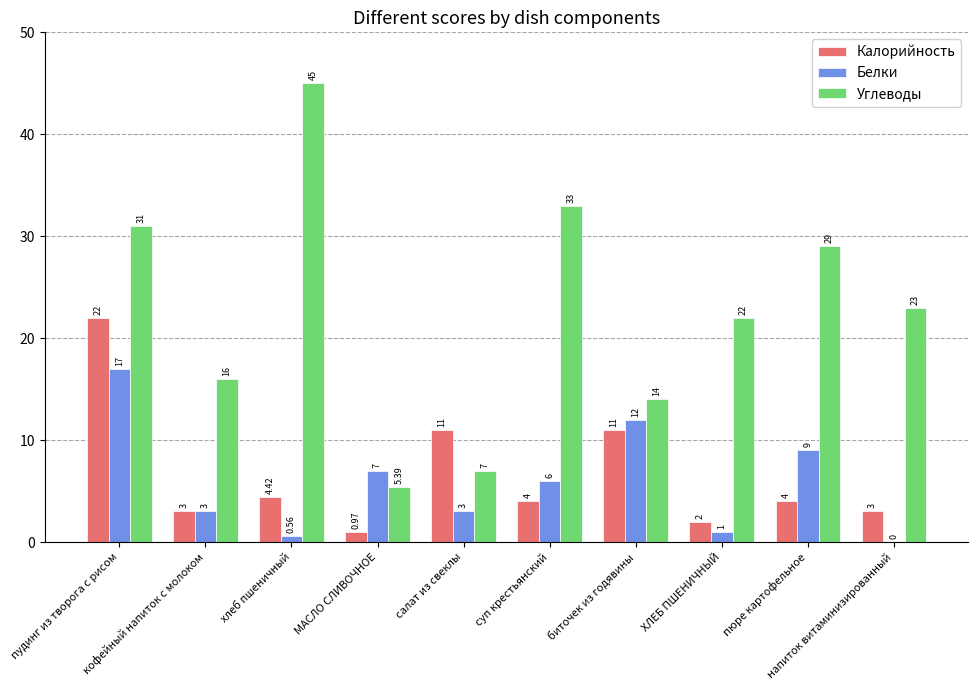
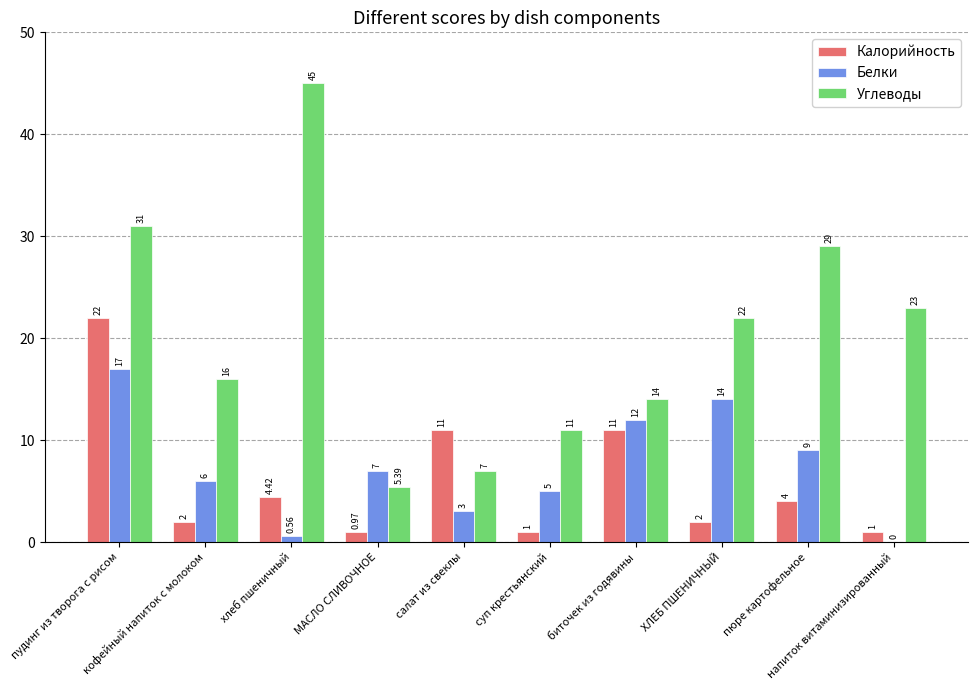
Калорийность, кофейный напиток с молоком: 3 -> 2
Белки, кофейный напиток с молоком: 3 -> 6
Калорийность, суп крестьянский: 4 -> 1
Белки, суп крестьянский: 6 -> 5
Углеводы, суп крестьянский: 33 -> 11
Белки, ХЛЕБ ПШЕНИЧНЫЙ: 1 -> 14
Калорийность, напиток витаминизированный: 3 -> 1
